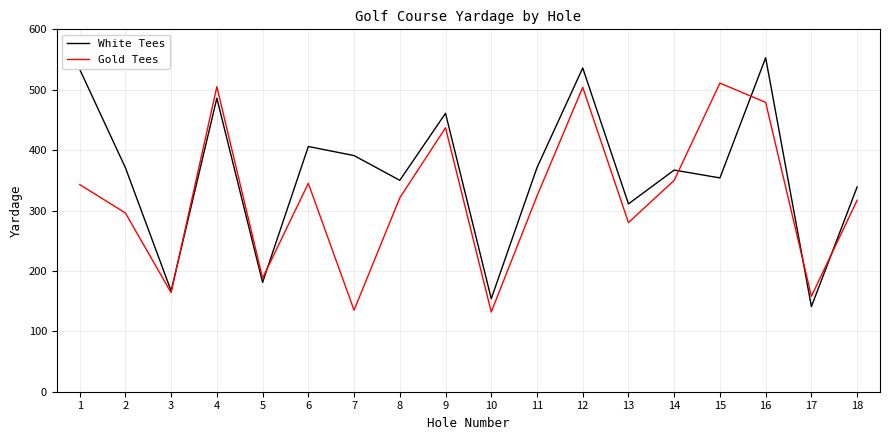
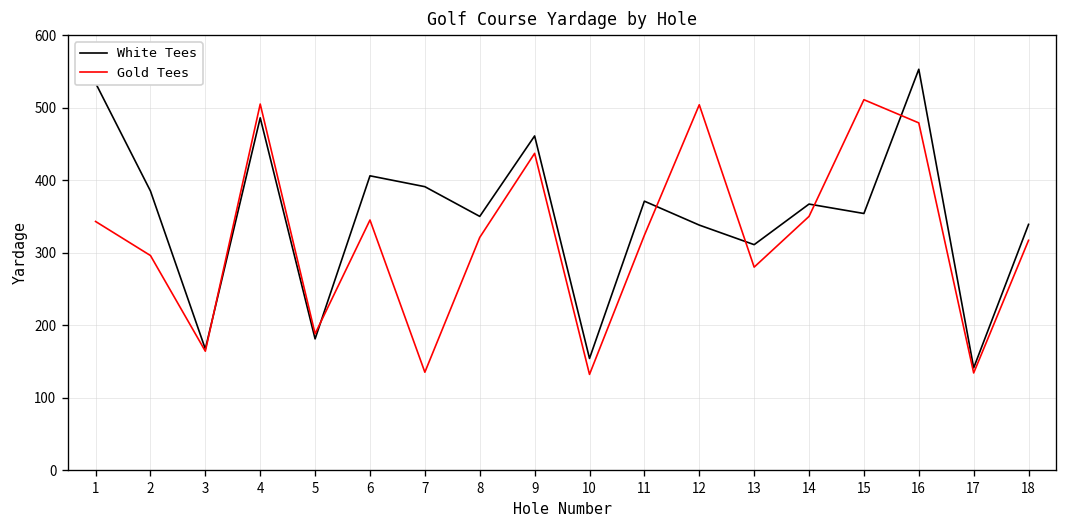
White Tees, 2: 370 -> 390
White Tees, 12: 540 -> 340
Gold Tees, 17: 160 -> 130
